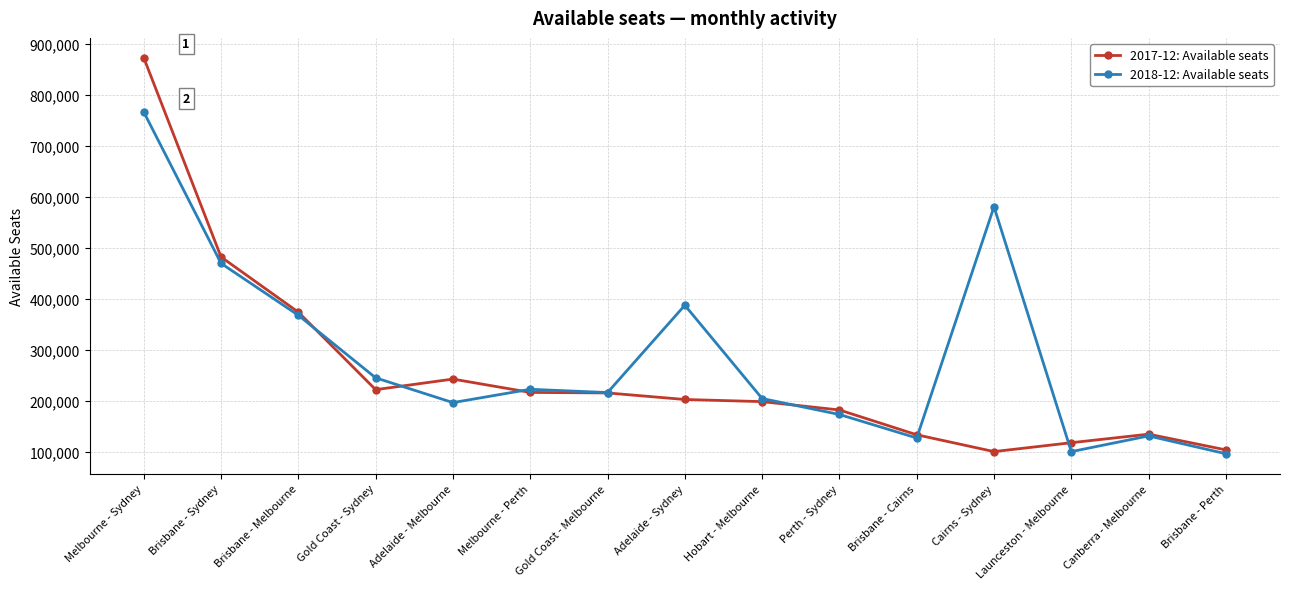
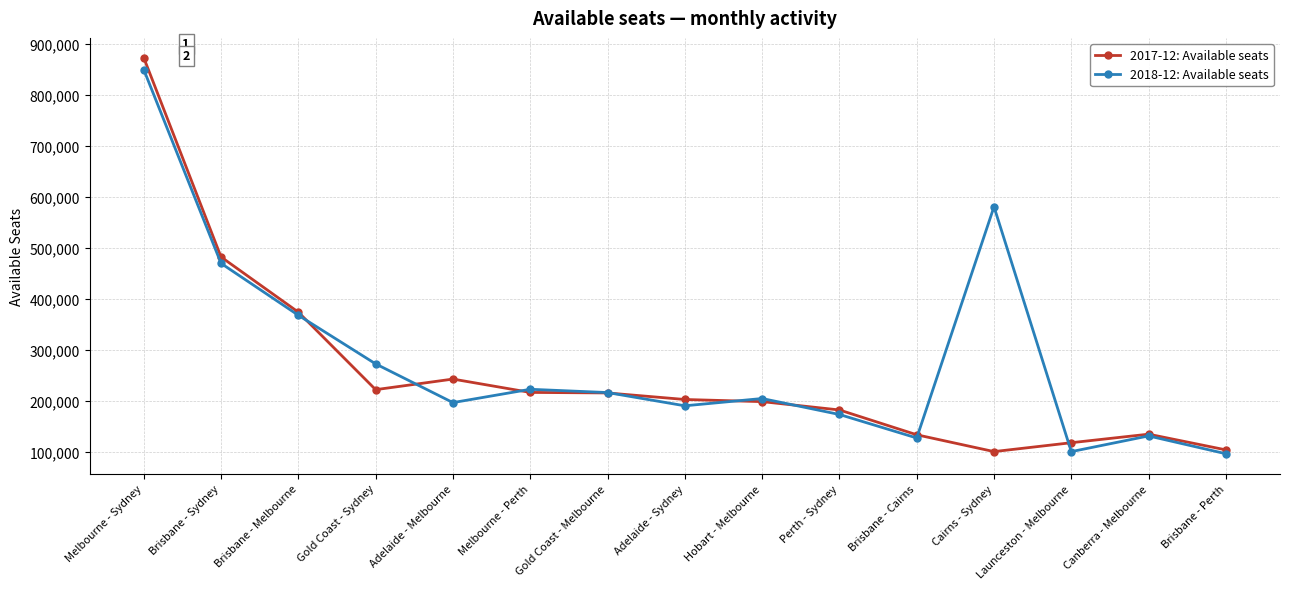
2018-12: Available seats, Melbourne - Sydney: 770,000 -> 850,000
2018-12: Available seats, Gold Coast - Sydney: 250,000 -> 270,000
2018-12: Available seats, Adelaide - Sydney: 390,000 -> 190,000
